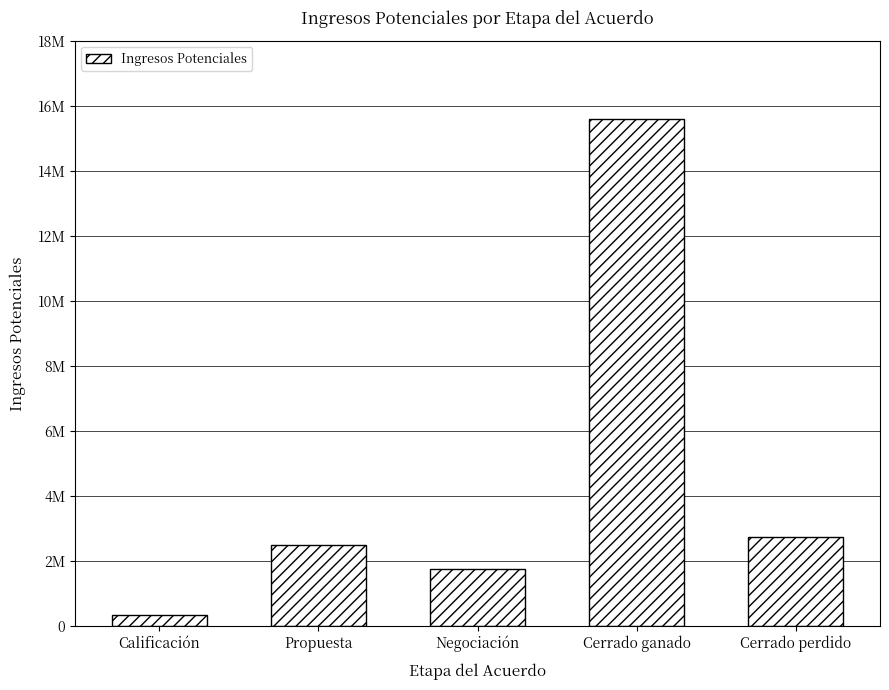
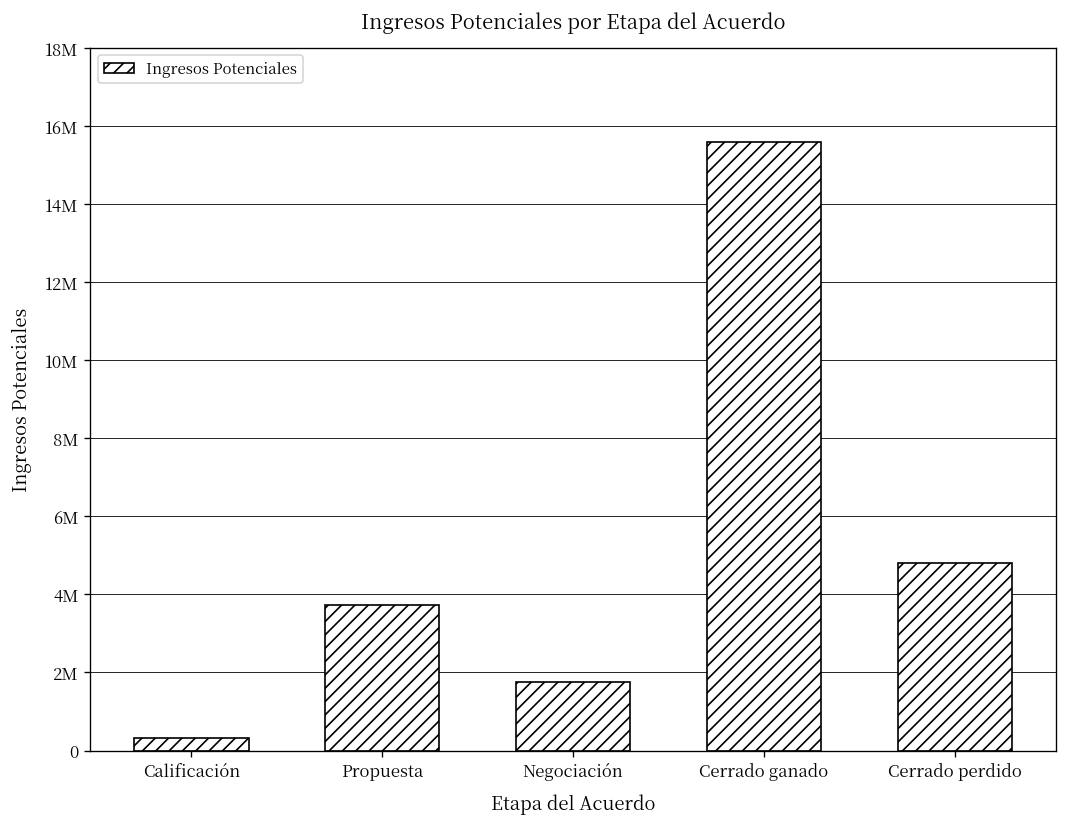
Propuesta: 2500000 -> 3700000
Cerrado perdido: 2800000 -> 4800000
